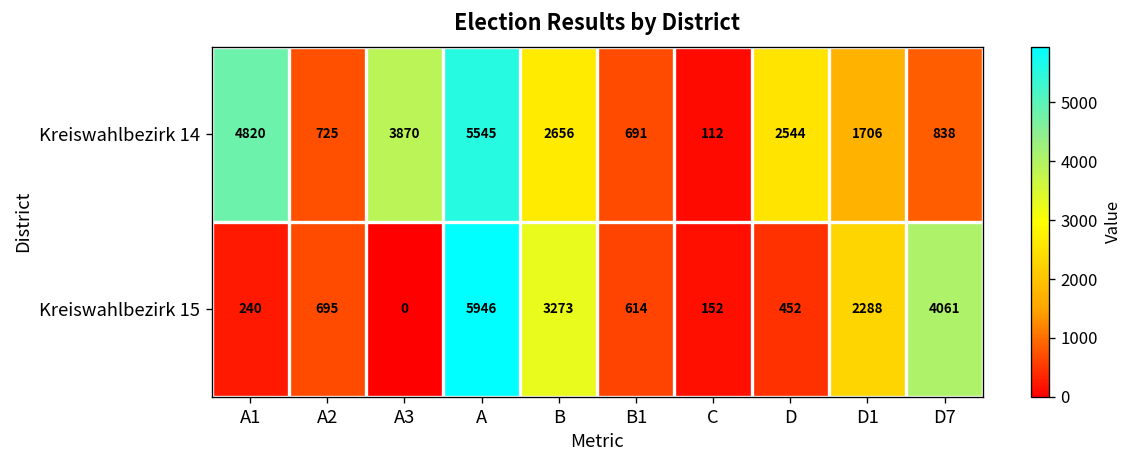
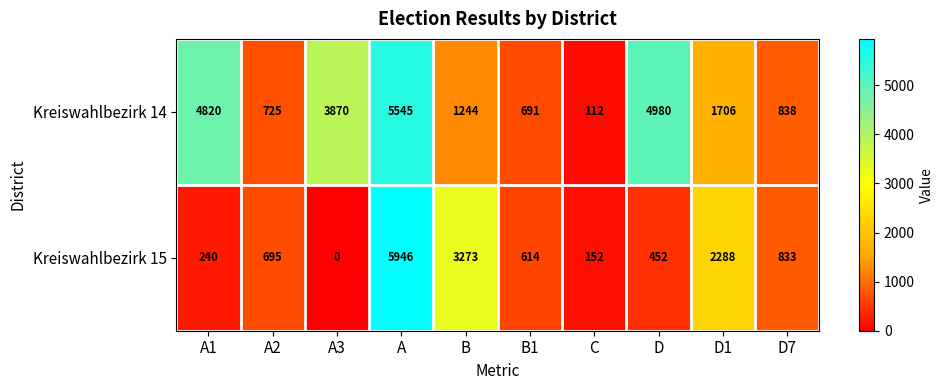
Kreiswahlbezirk 14, B: 2656 -> 1244
Kreiswahlbezirk 14, D: 2544 -> 4980
Kreiswahlbezirk 15, D7: 4061 -> 833
